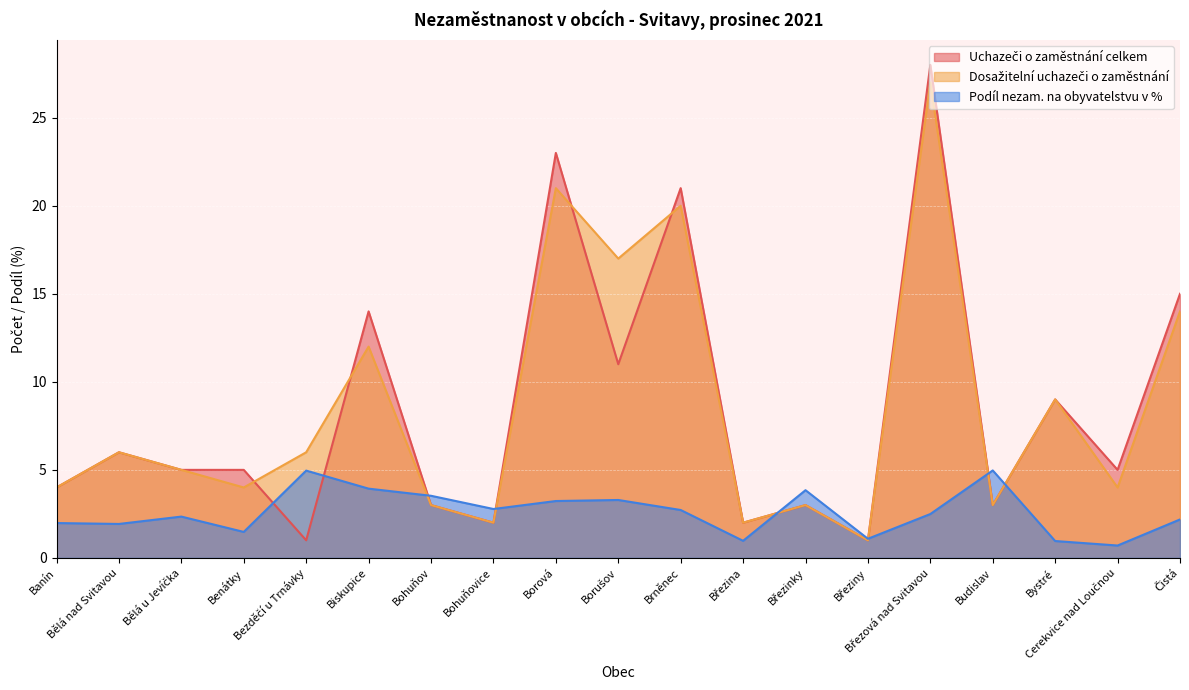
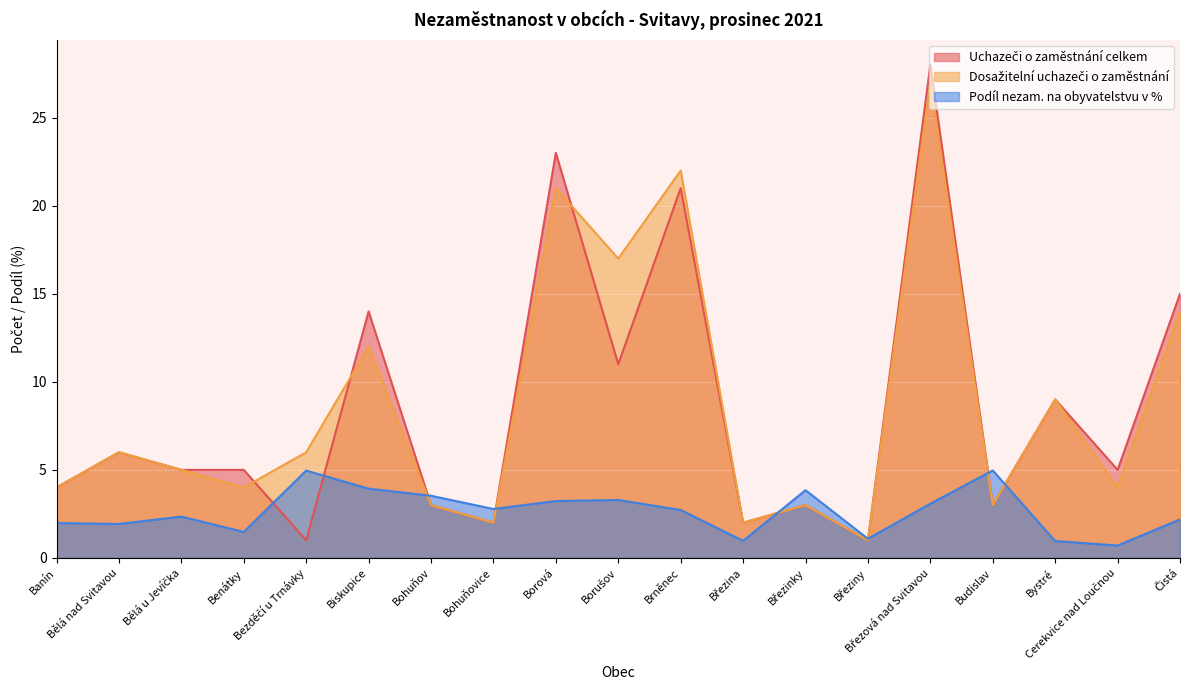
Dosažitelní uchazeči o zaměstnání, Brněnec: 20 -> 22
Podíl nezam. na obyvatelstvu v %, Březová nad Svitavou: 2.5 -> 3.1
